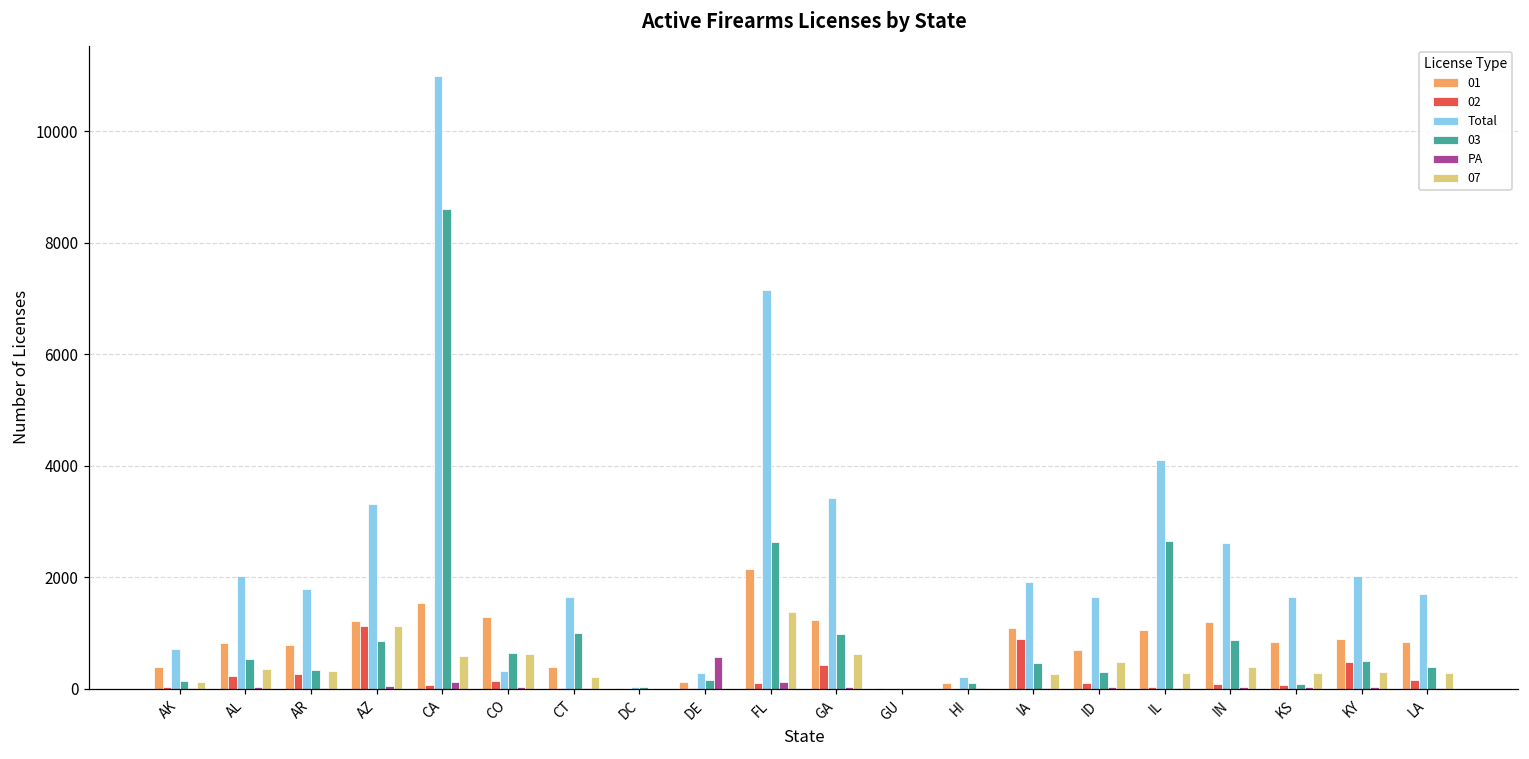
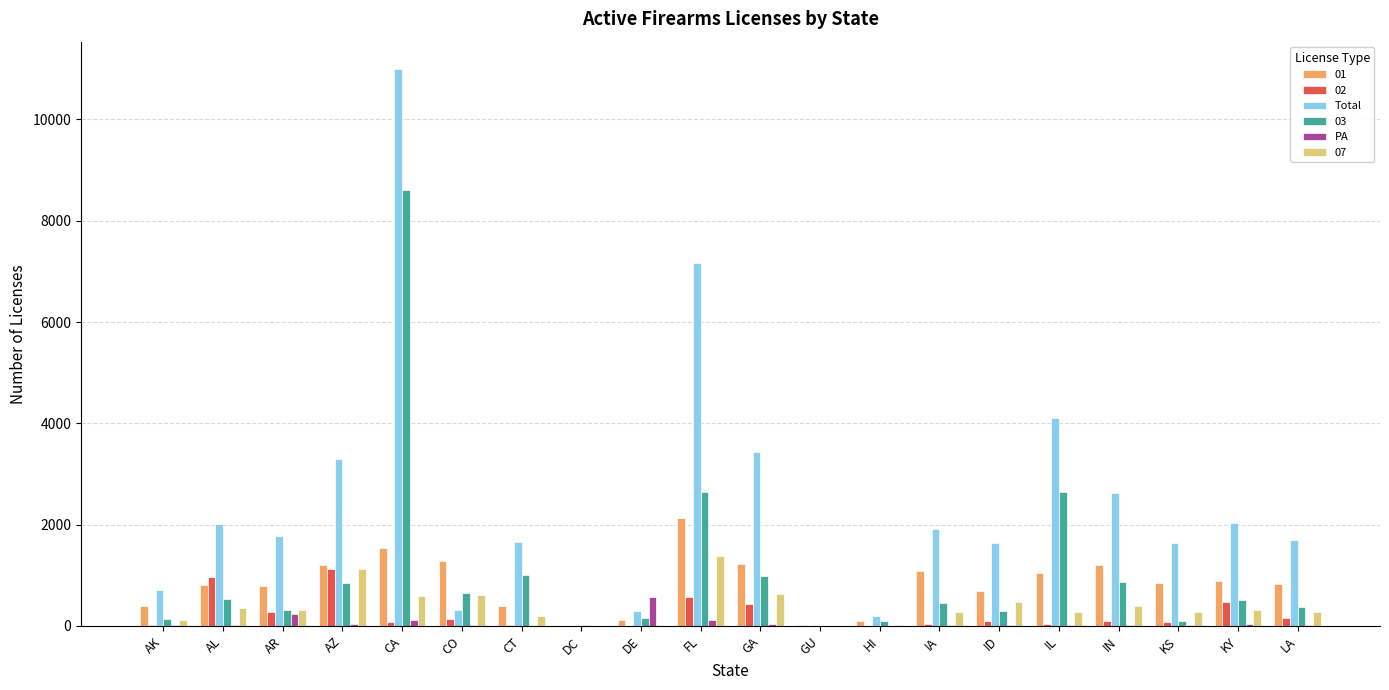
02, AL: 200 -> 1000
PA, AR: 0 -> 200
02, FL: 100 -> 600
02, IA: 900 -> 0
